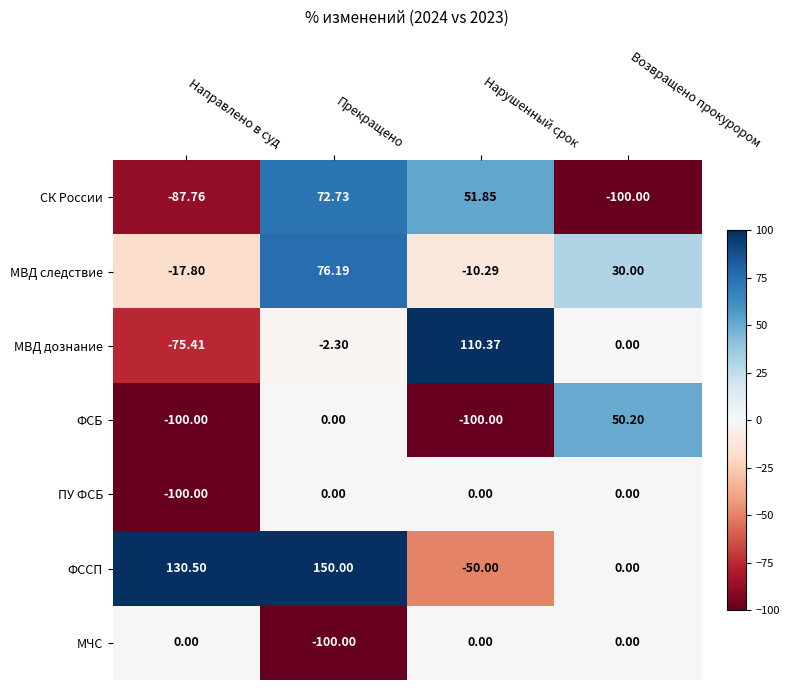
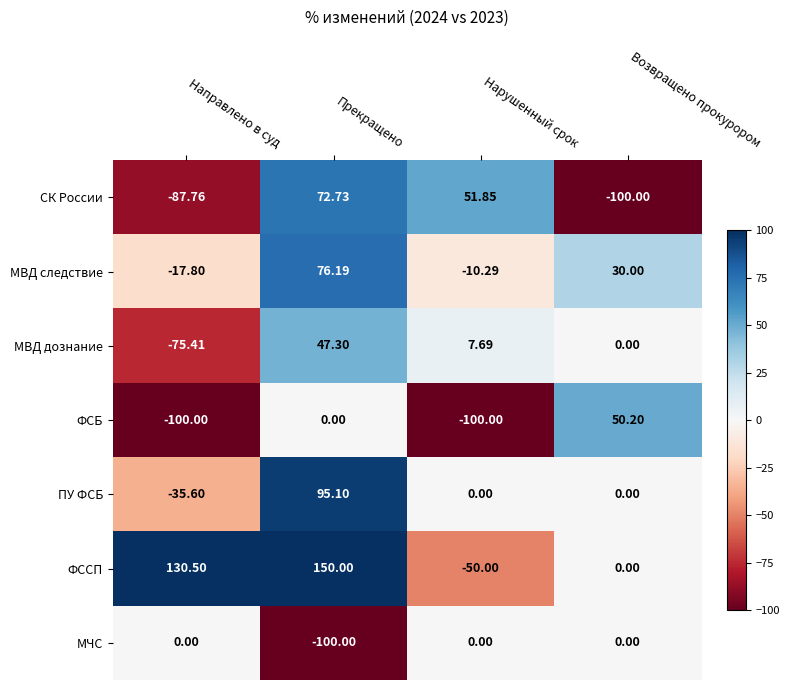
МВД дознание, Прекращено: -2.30 -> 47.30
МВД дознание, Нарушенный срок: 110.37 -> 7.69
ПУ ФСБ, Направлено в суд: -100.00 -> -35.60
ПУ ФСБ, Прекращено: 0.00 -> 95.10
